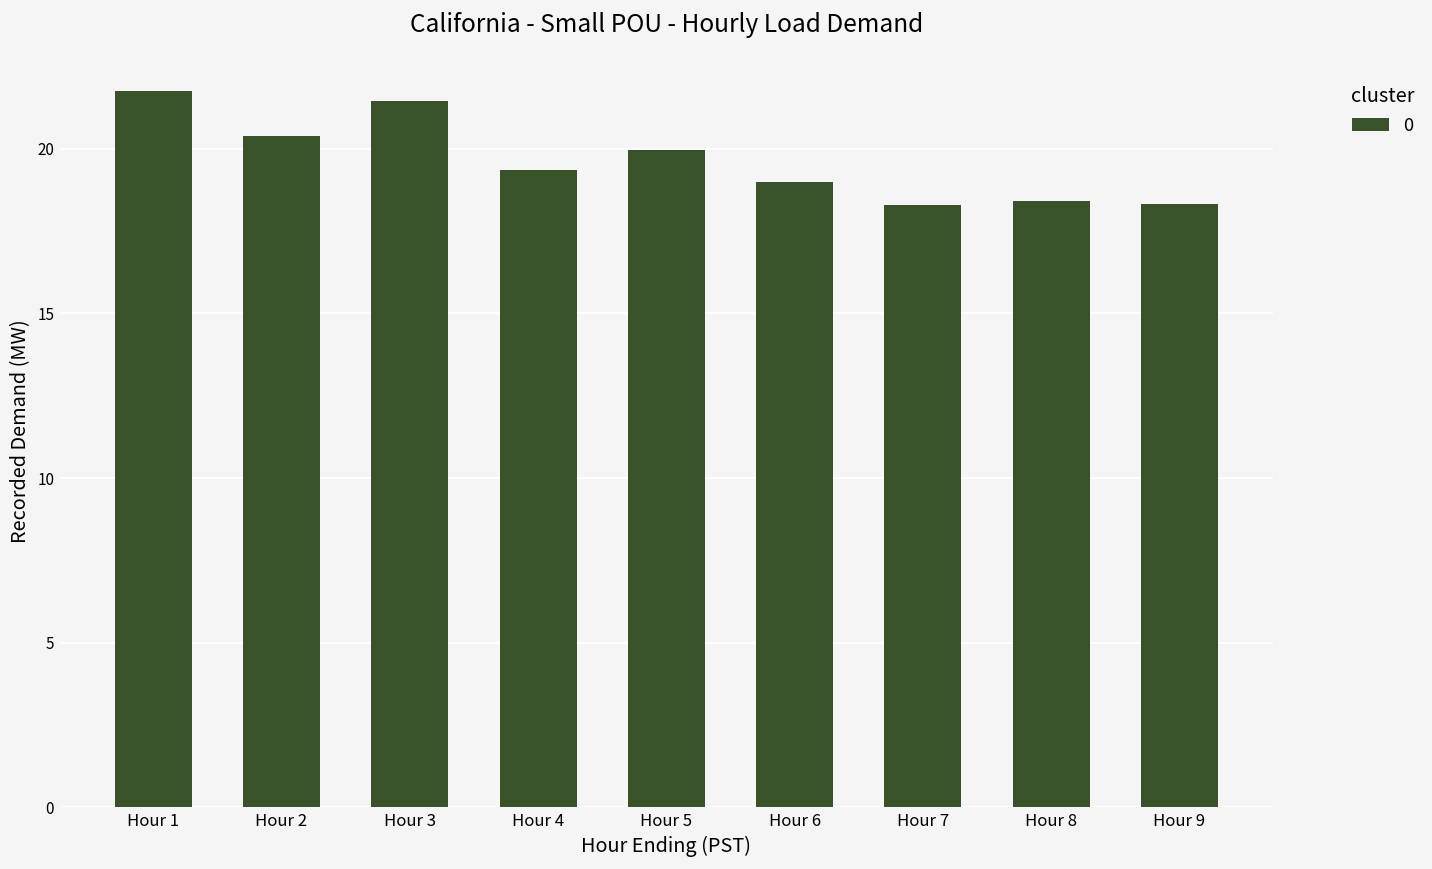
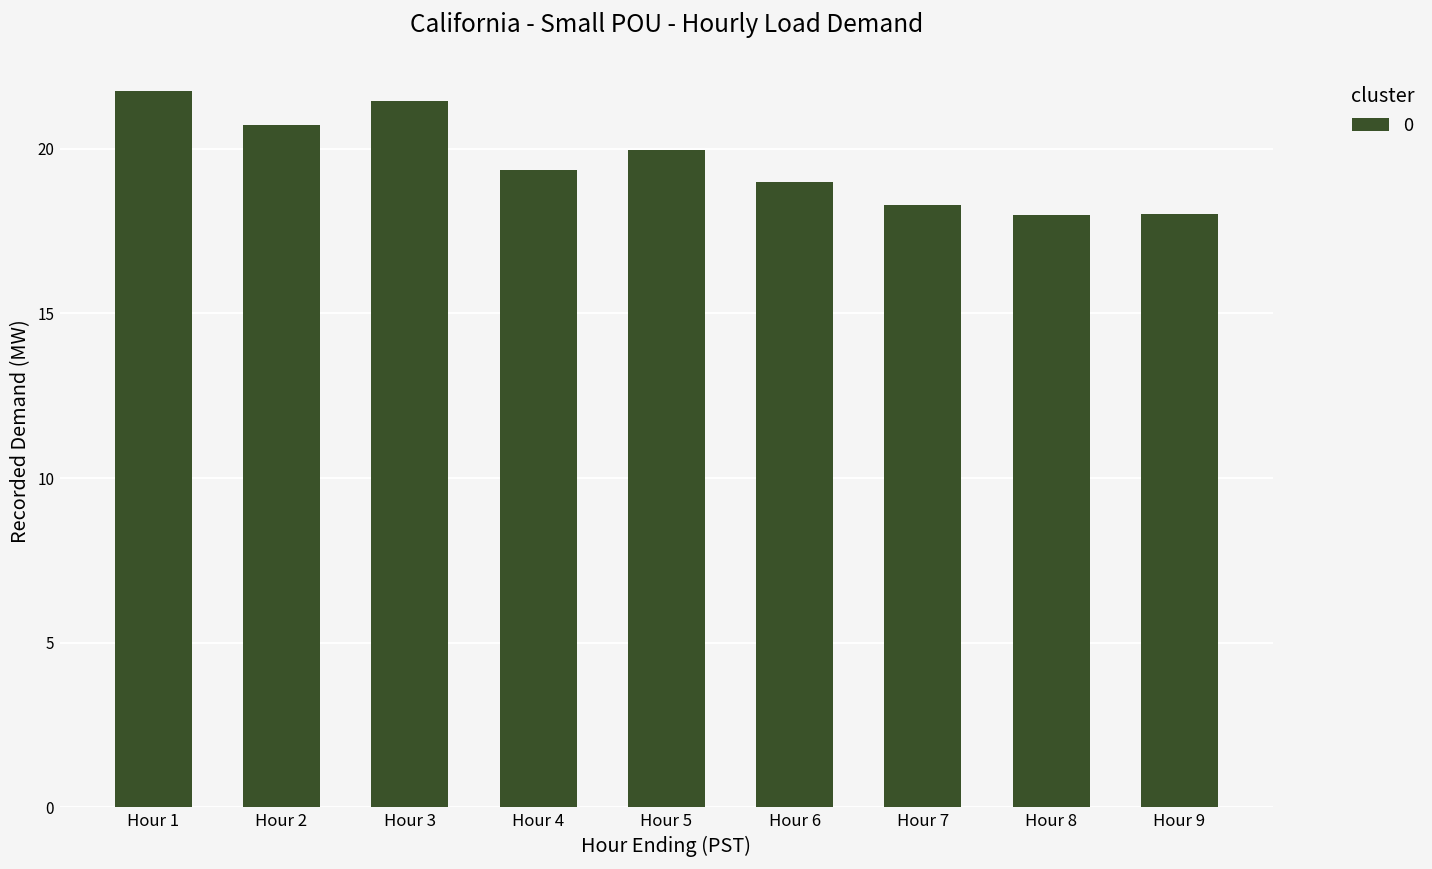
Hour 2: 20.4 -> 20.7
Hour 8: 18.4 -> 18.0
Hour 9: 18.3 -> 18.0
